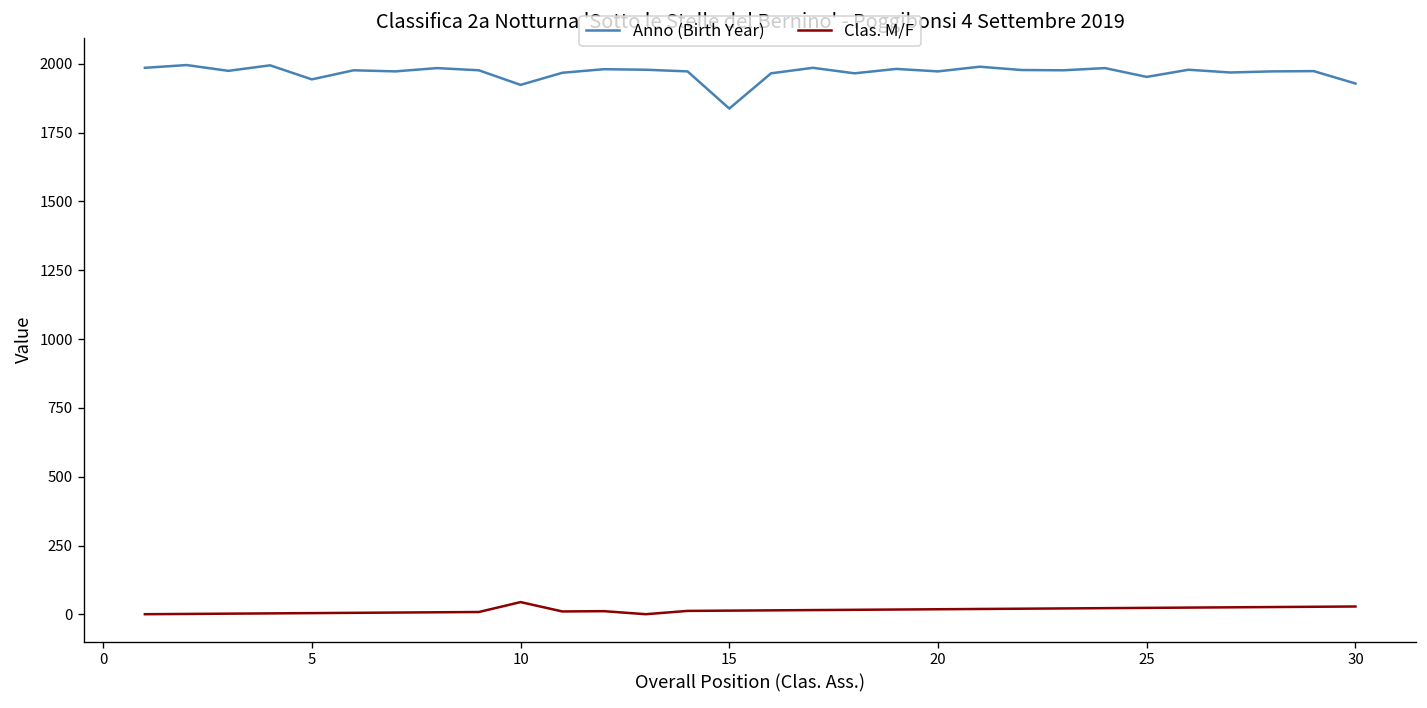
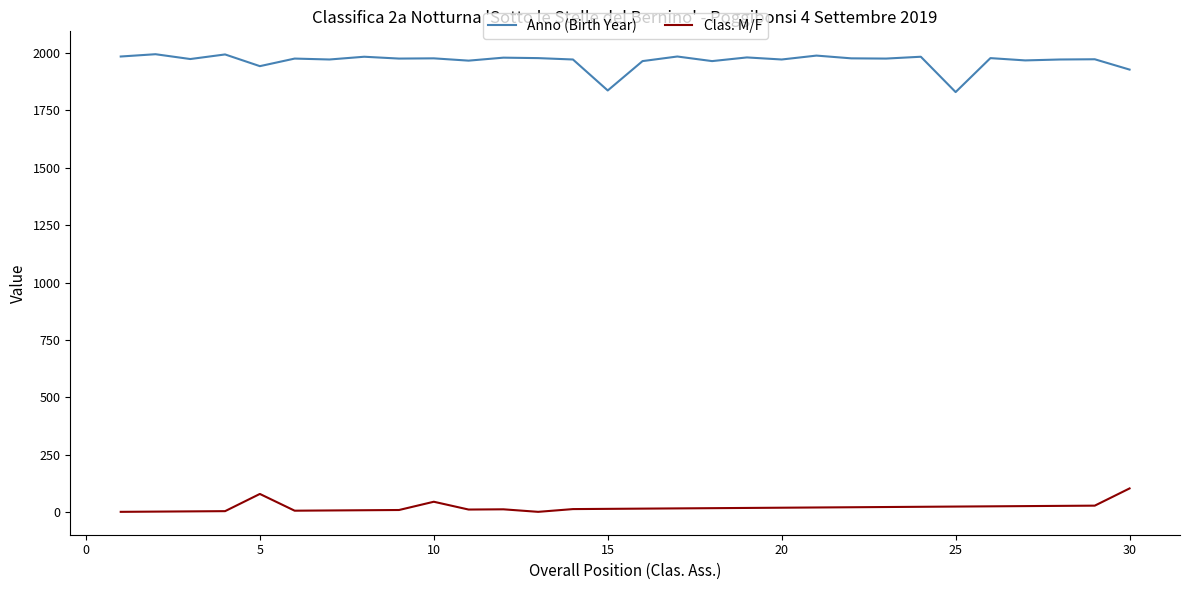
Clas. M/F, 5: 10 -> 80
Anno (Birth Year), 10: 1920 -> 1980
Anno (Birth Year), 25: 1950 -> 1830
Clas. M/F, 30: 30 -> 100
